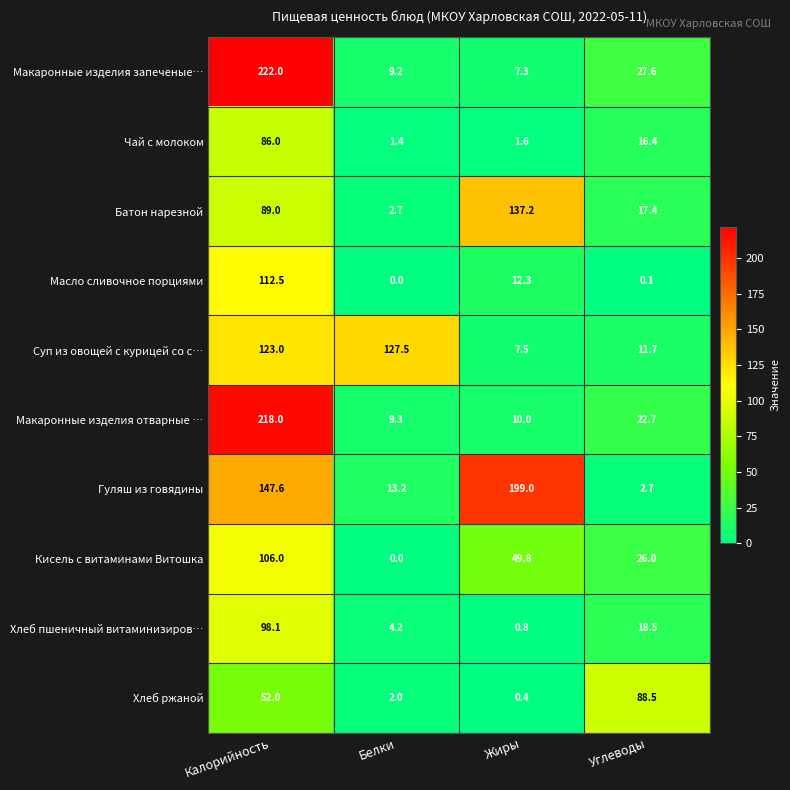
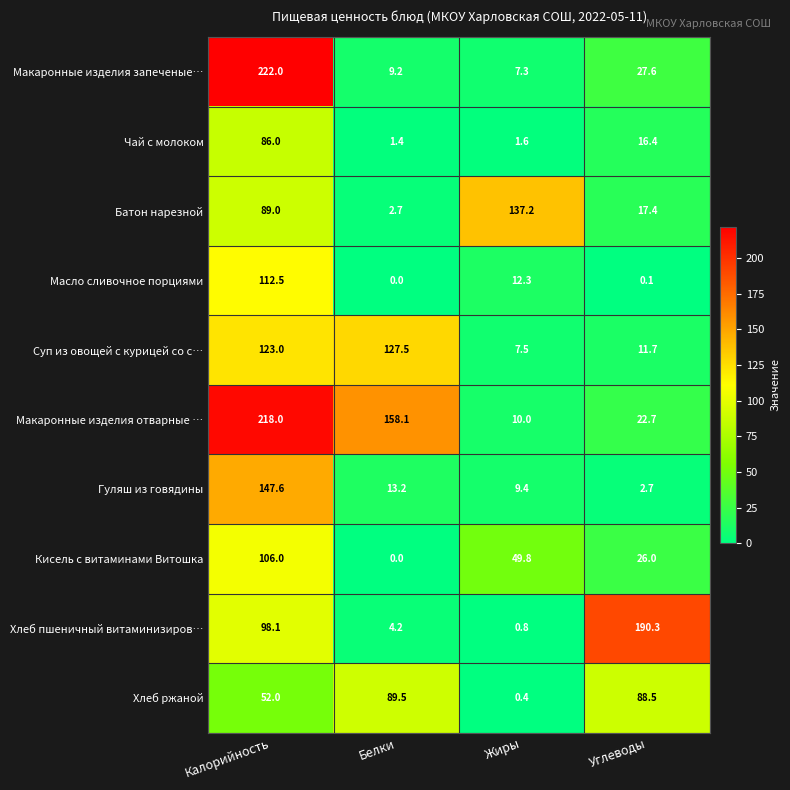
Макаронные изделия отварные …, Белки: 9.3 -> 158.1
Гуляш из говядины, Жиры: 199.0 -> 9.4
Хлеб пшеничный витаминизиров…, Углеводы: 18.5 -> 190.3
Хлеб ржаной, Белки: 2.0 -> 89.5
